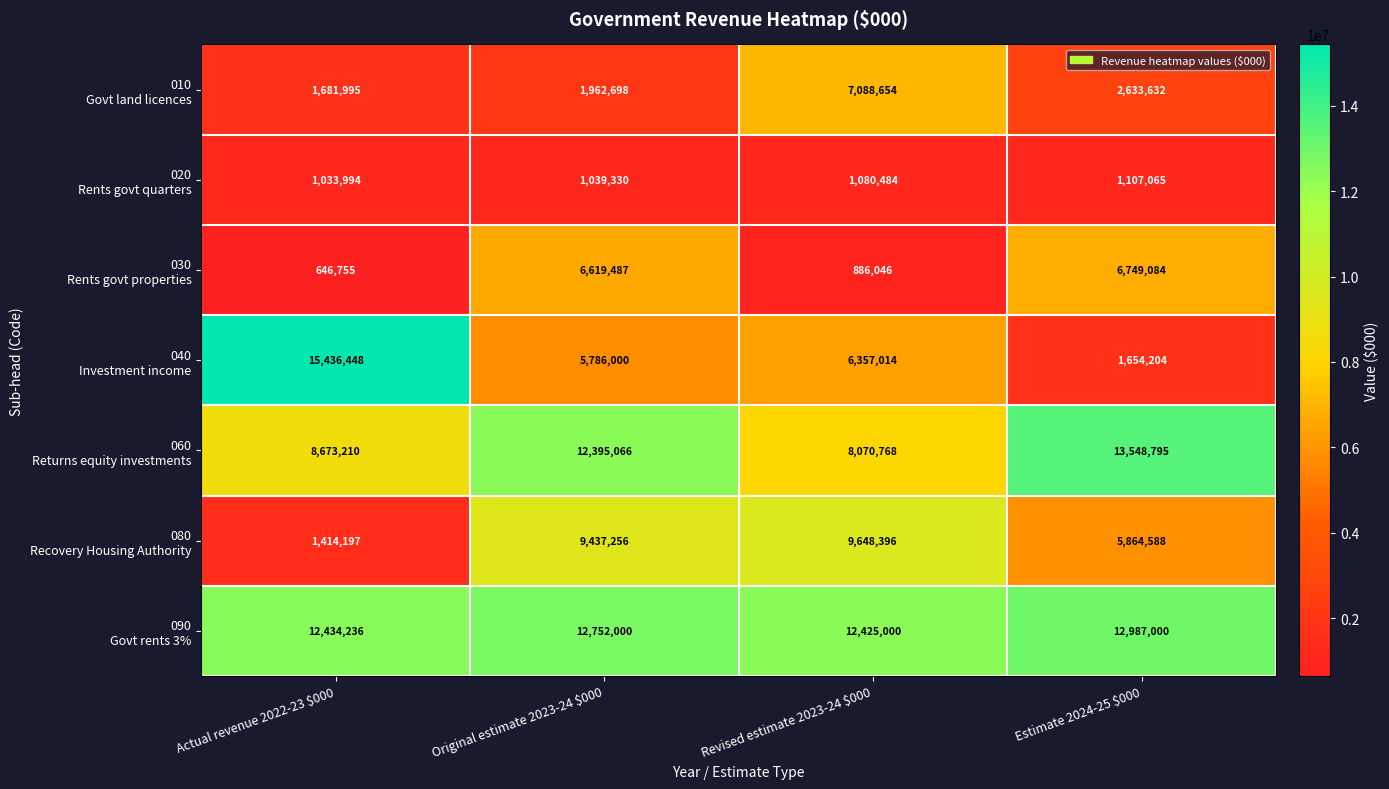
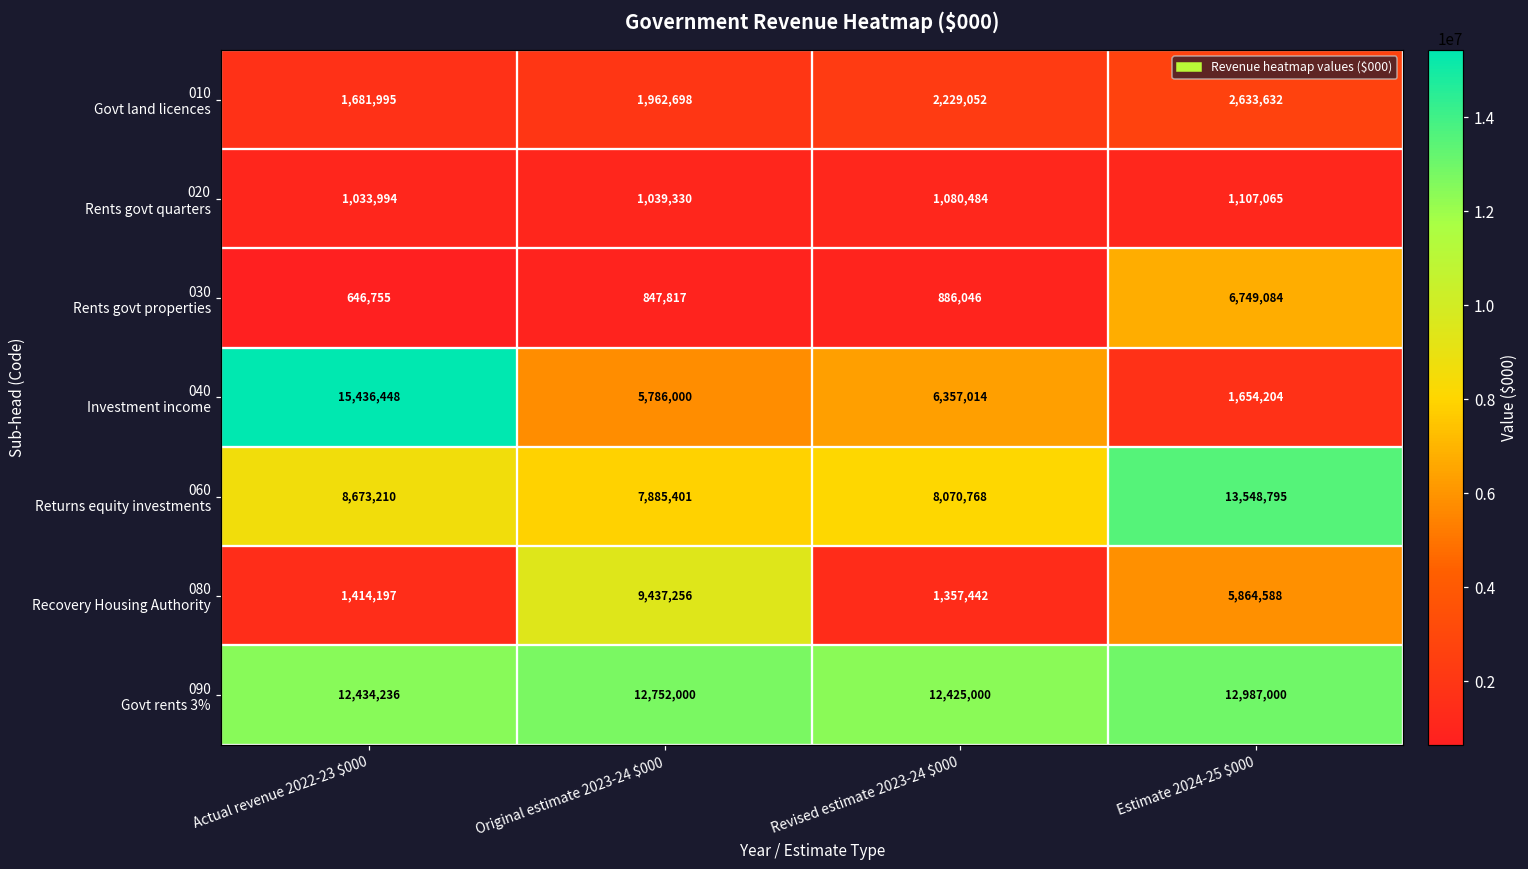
010 Govt land licences, Revised estimate 2023-24 $000: 7,088,654 -> 2,229,052
030 Rents govt properties, Original estimate 2023-24 $000: 6,619,487 -> 847,817
060 Returns equity investments, Original estimate 2023-24 $000: 12,395,066 -> 7,885,401
080 Recovery Housing Authority, Revised estimate 2023-24 $000: 9,648,396 -> 1,357,442
